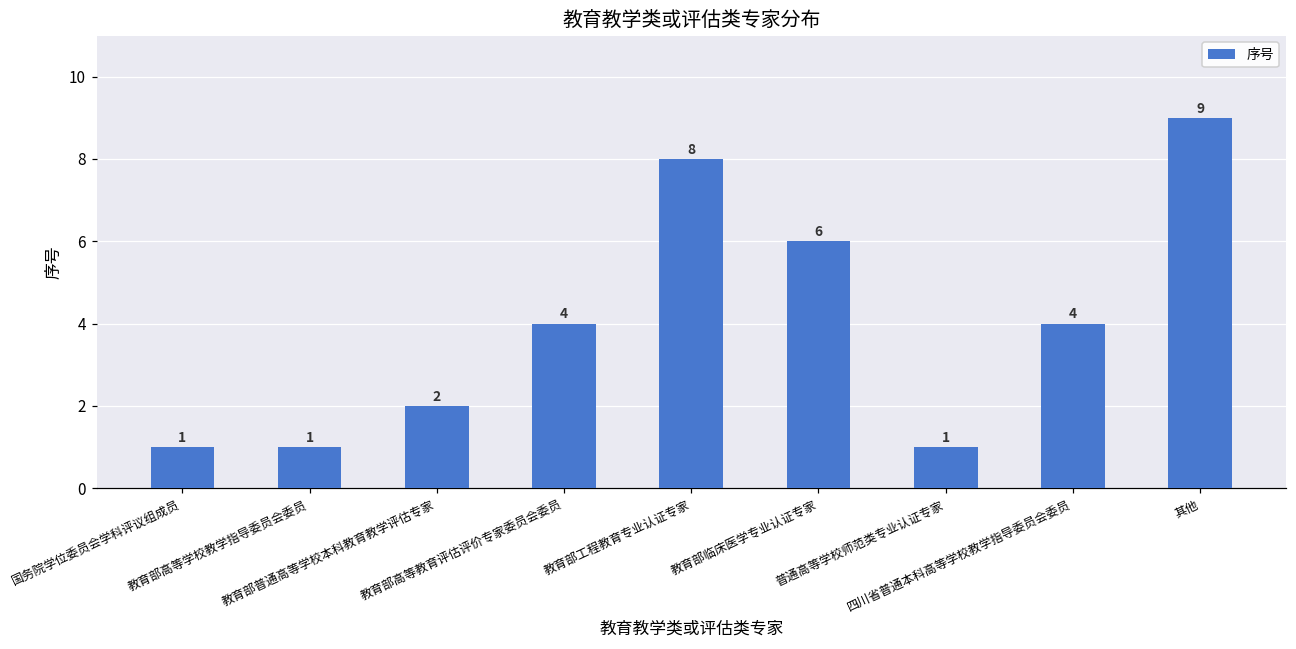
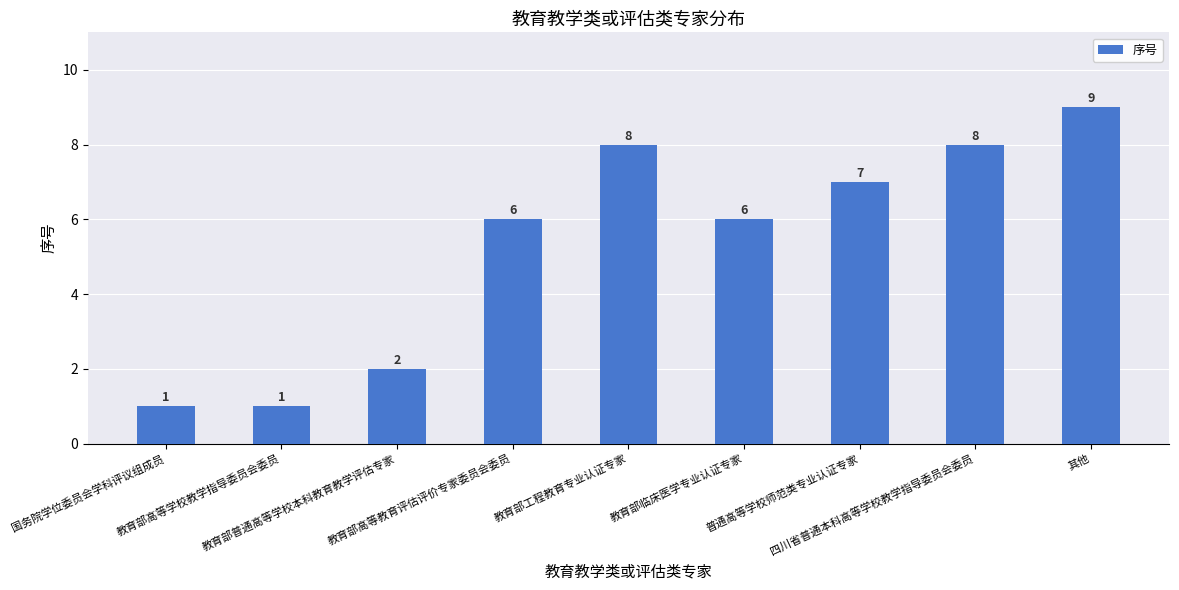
教育部高等教育评估评价专家委员会委员: 4 -> 6
普通高等学校师范类专业认证专家: 1 -> 7
四川省普通本科高等学校教学指导委员会委员: 4 -> 8
